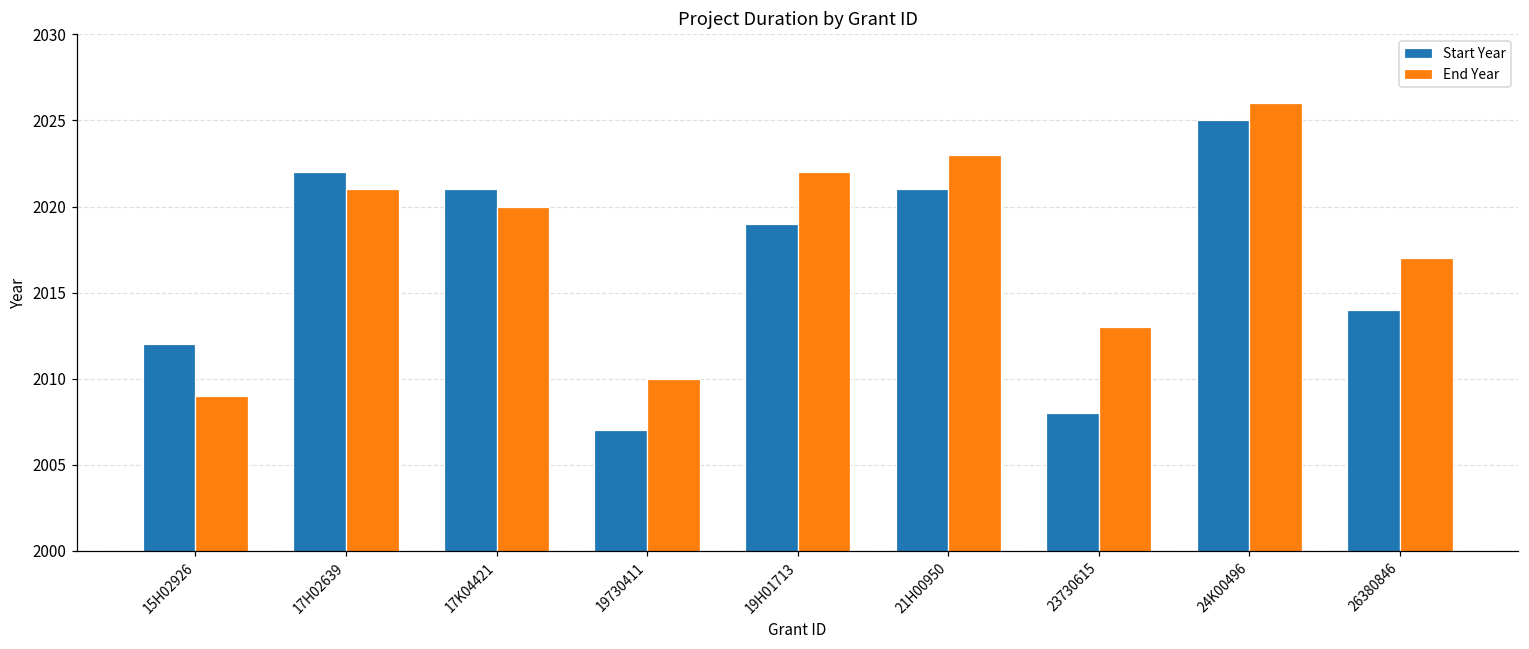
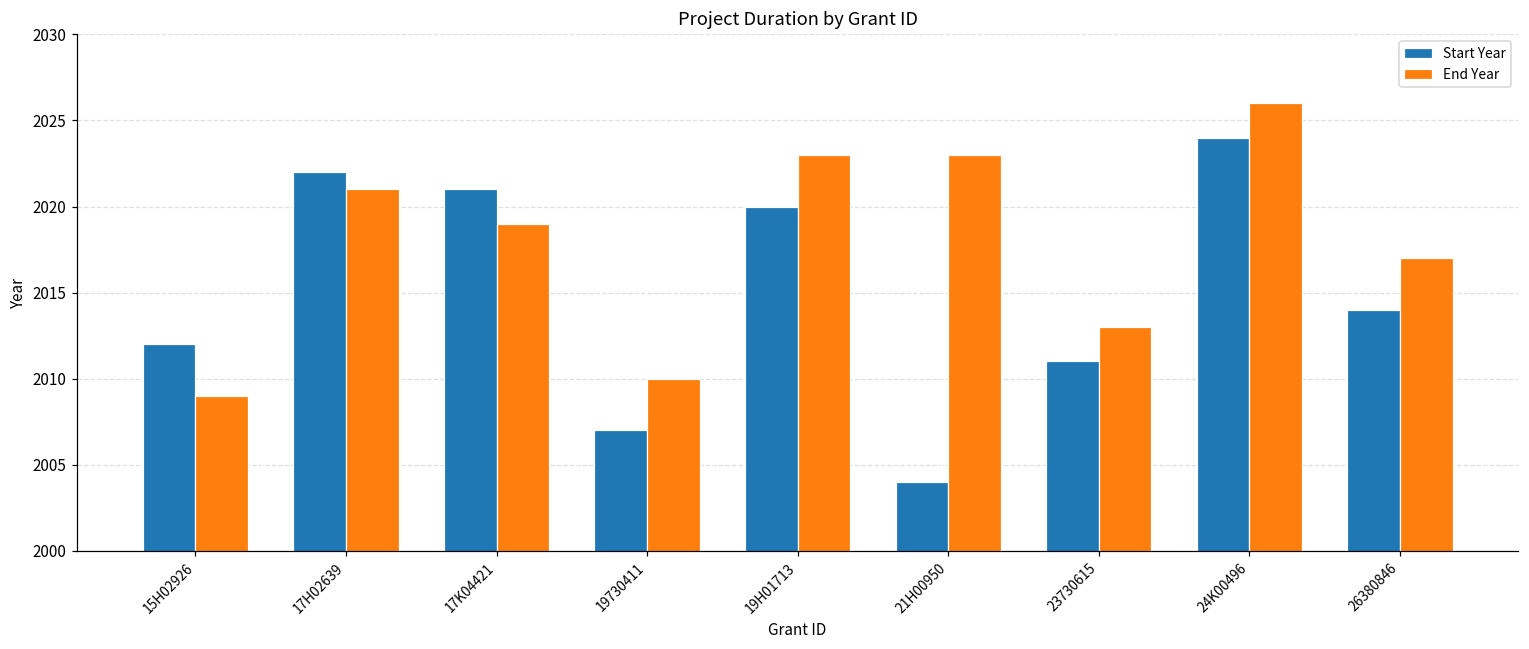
End Year, 17K04421: 2020 -> 2019
Start Year, 19H01713: 2019 -> 2020
End Year, 19H01713: 2022 -> 2023
Start Year, 21H00950: 2021 -> 2004
Start Year, 23730615: 2008 -> 2011
Start Year, 24K00496: 2025 -> 2024
